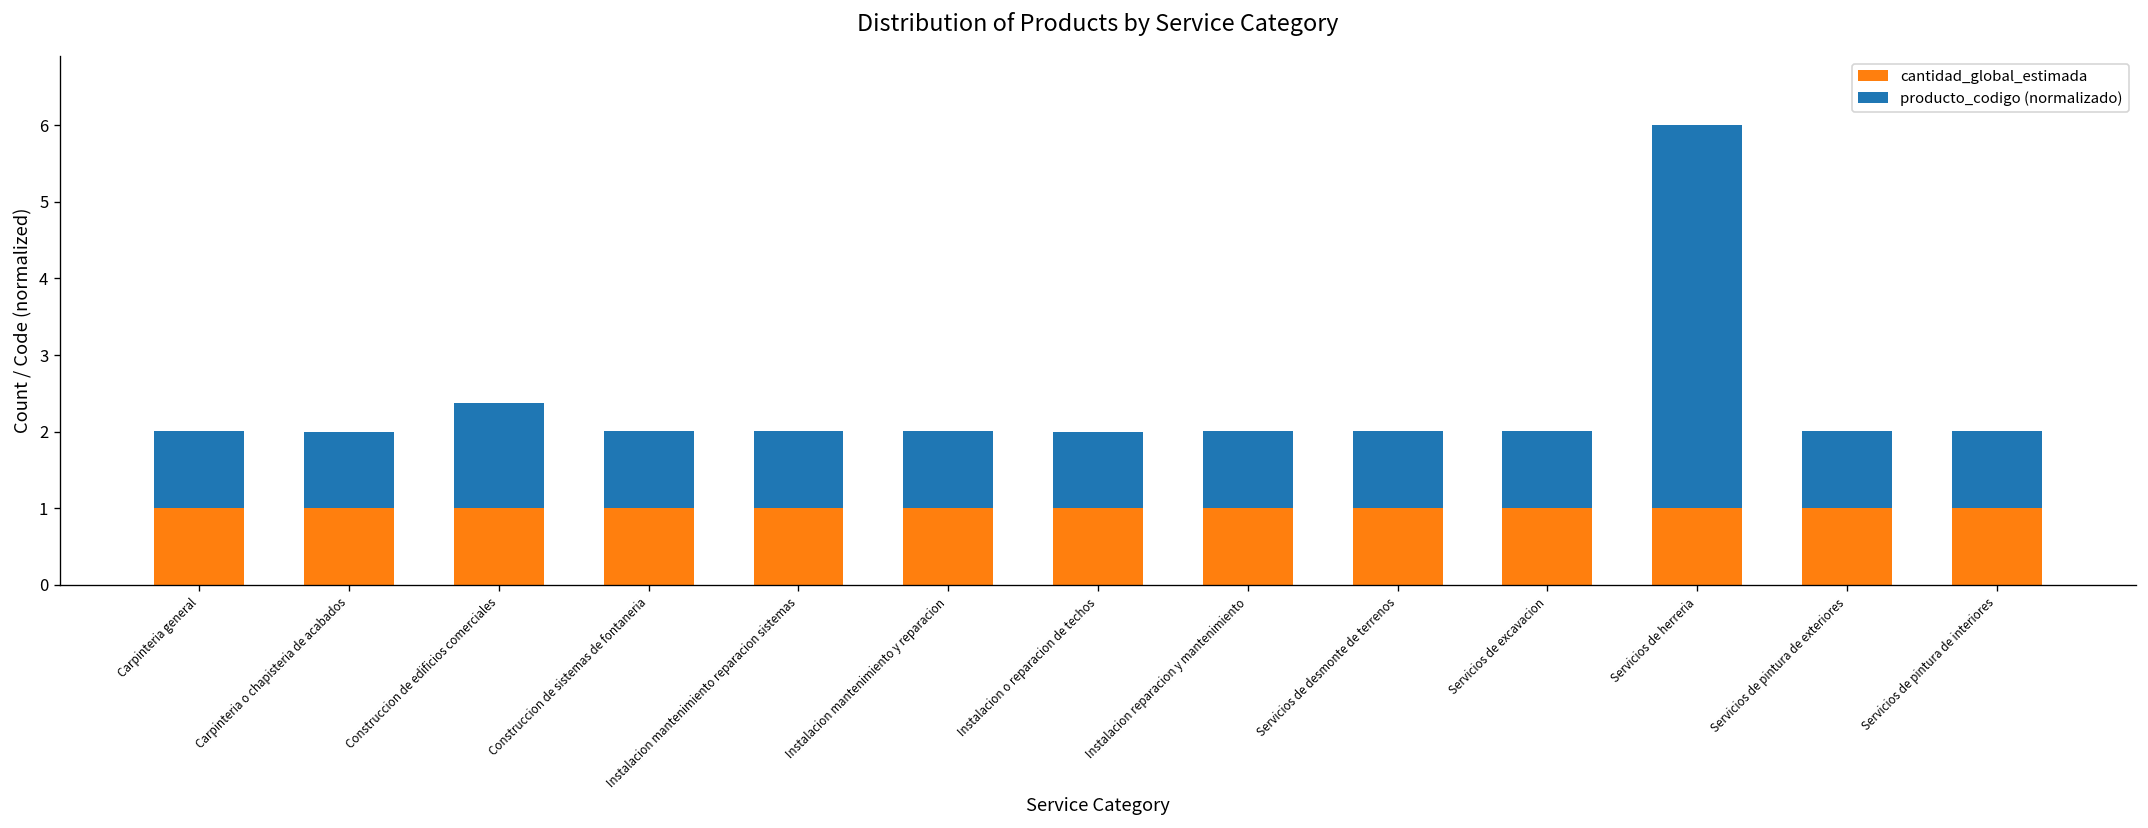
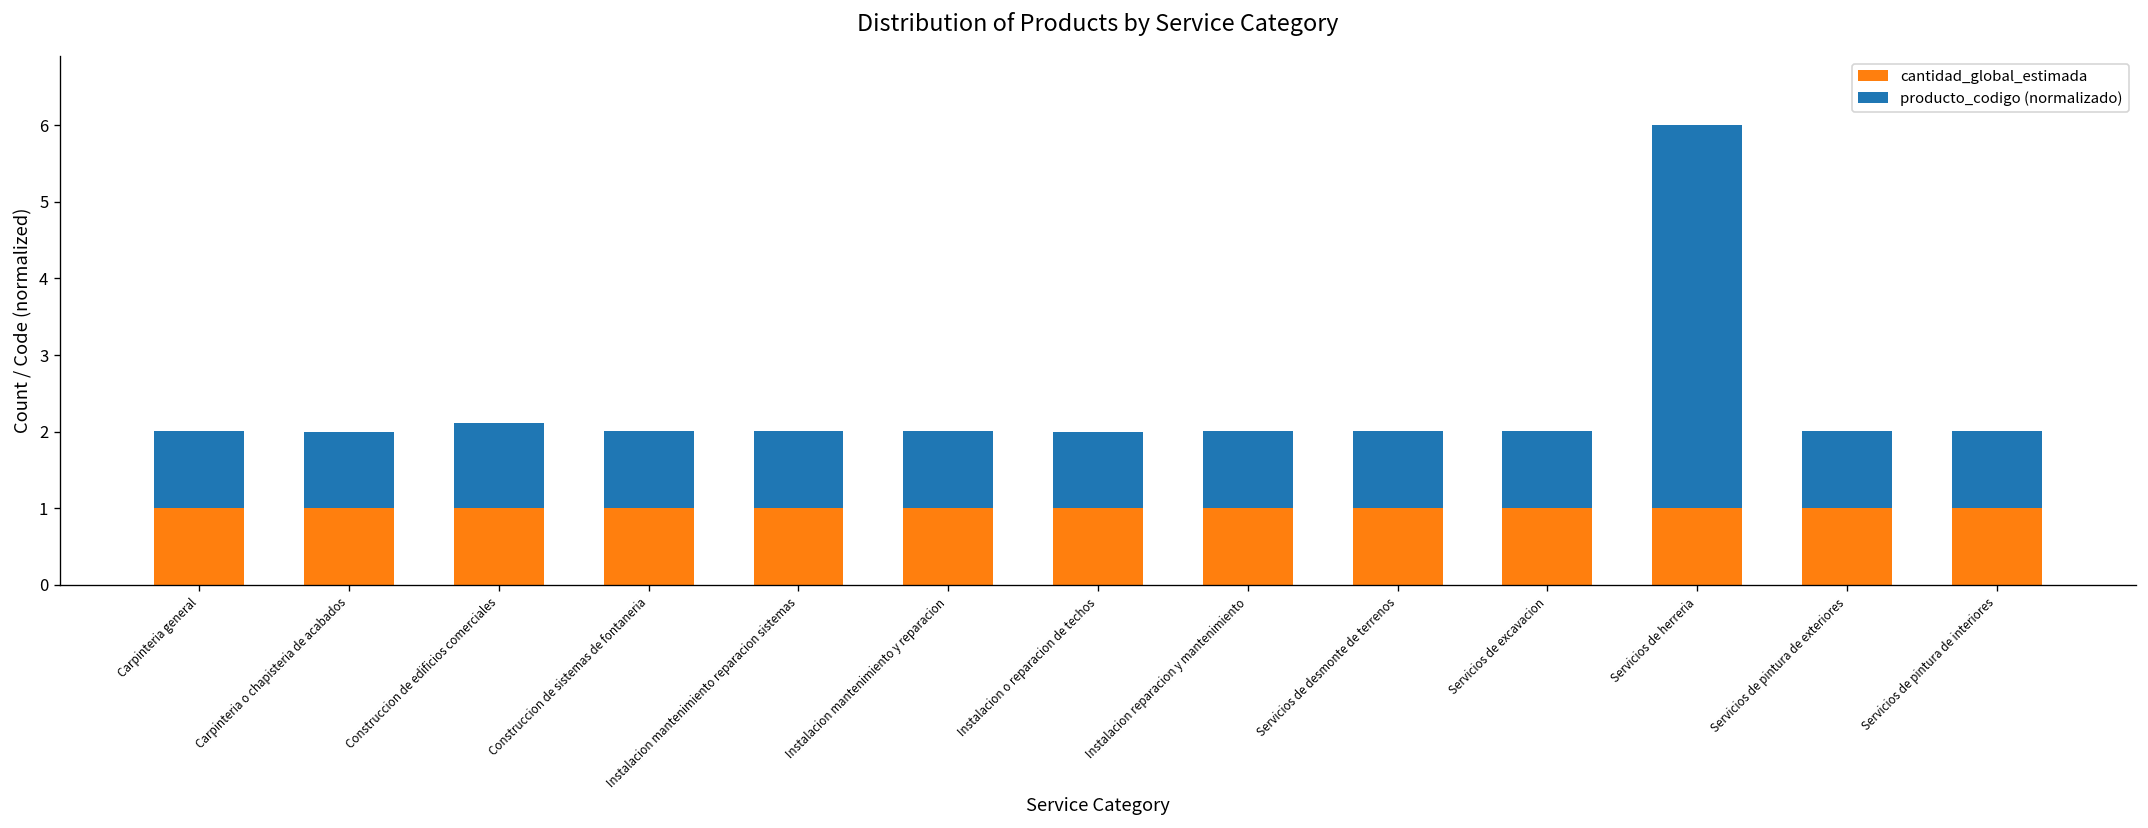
producto_codigo (normalizado), Construccion de edificios comerciales: 1.4 -> 1.1
